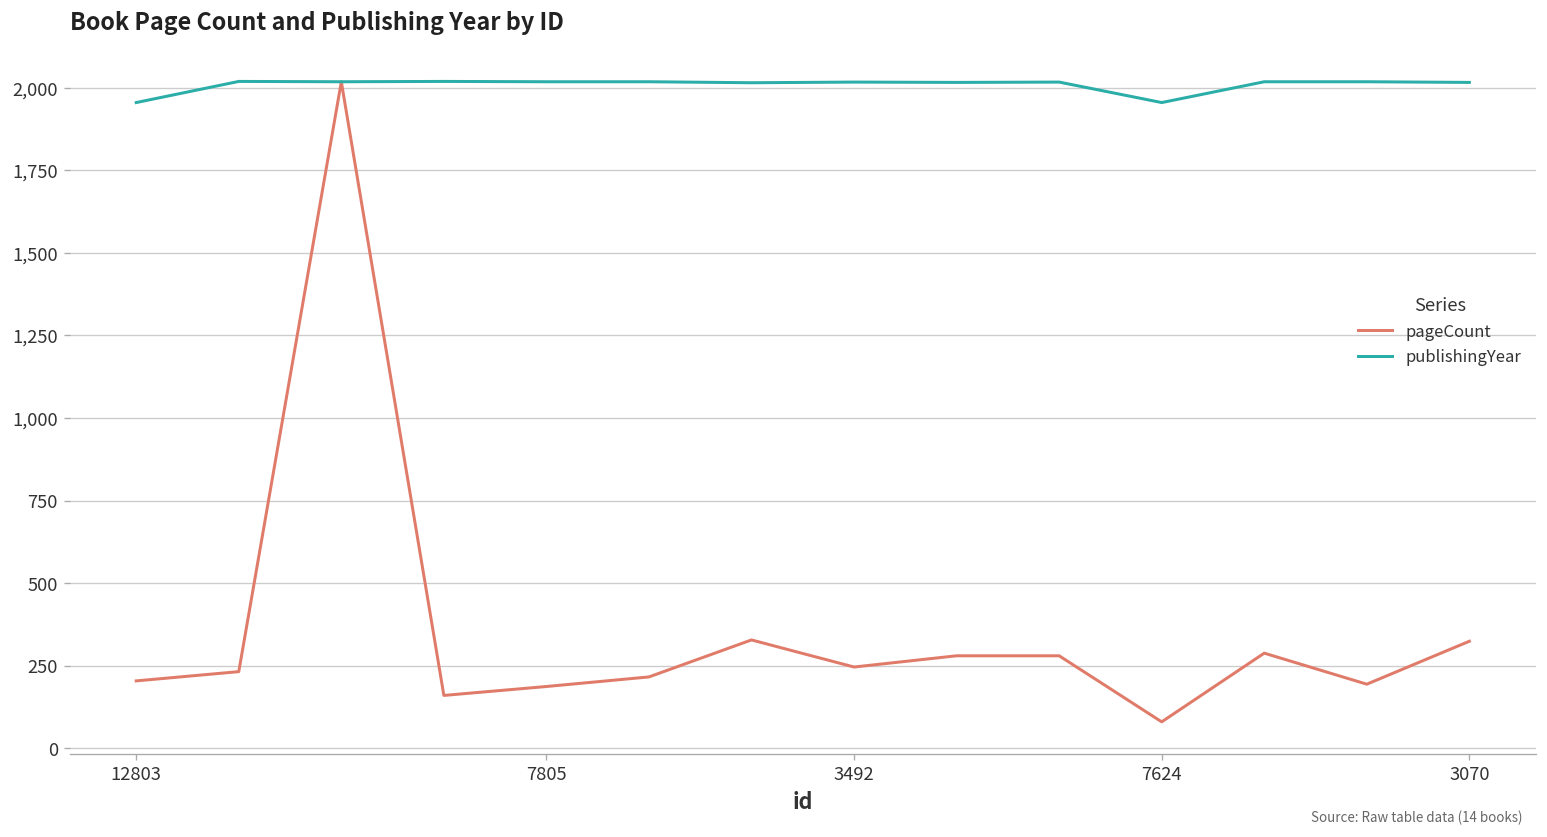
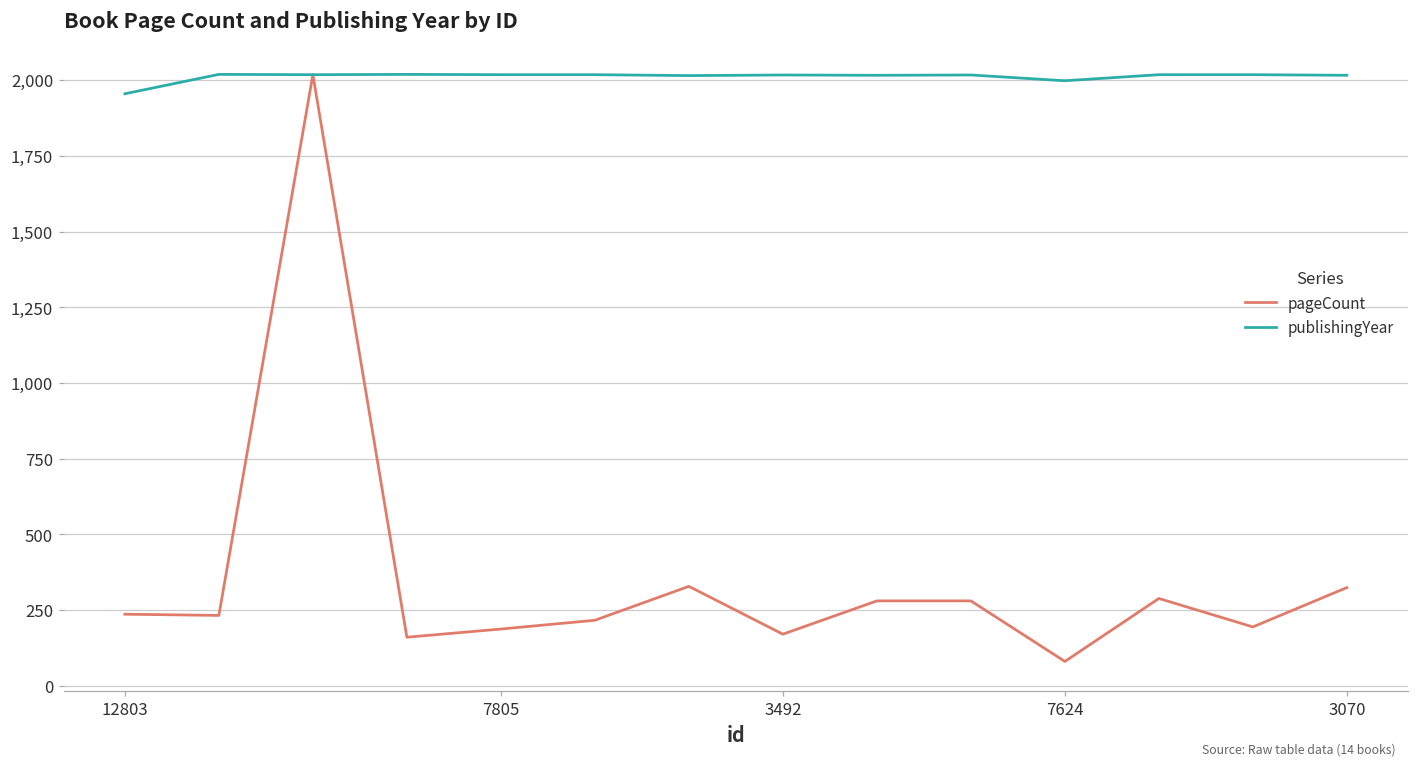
pageCount, 12803: 200 -> 240
pageCount, 3492: 250 -> 170
publishingYear, 7624: 1,960 -> 2,000
